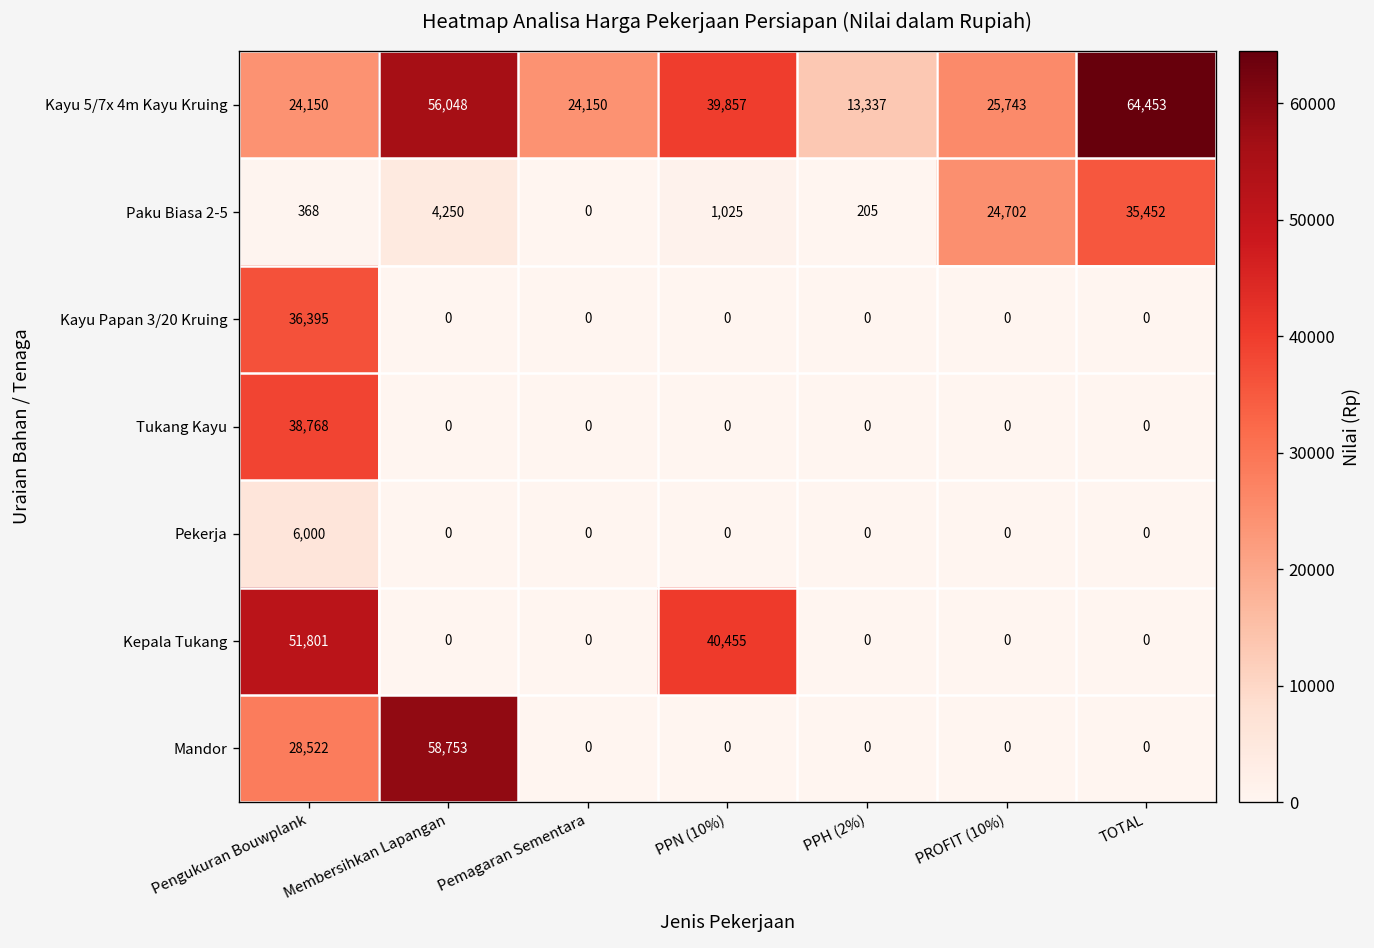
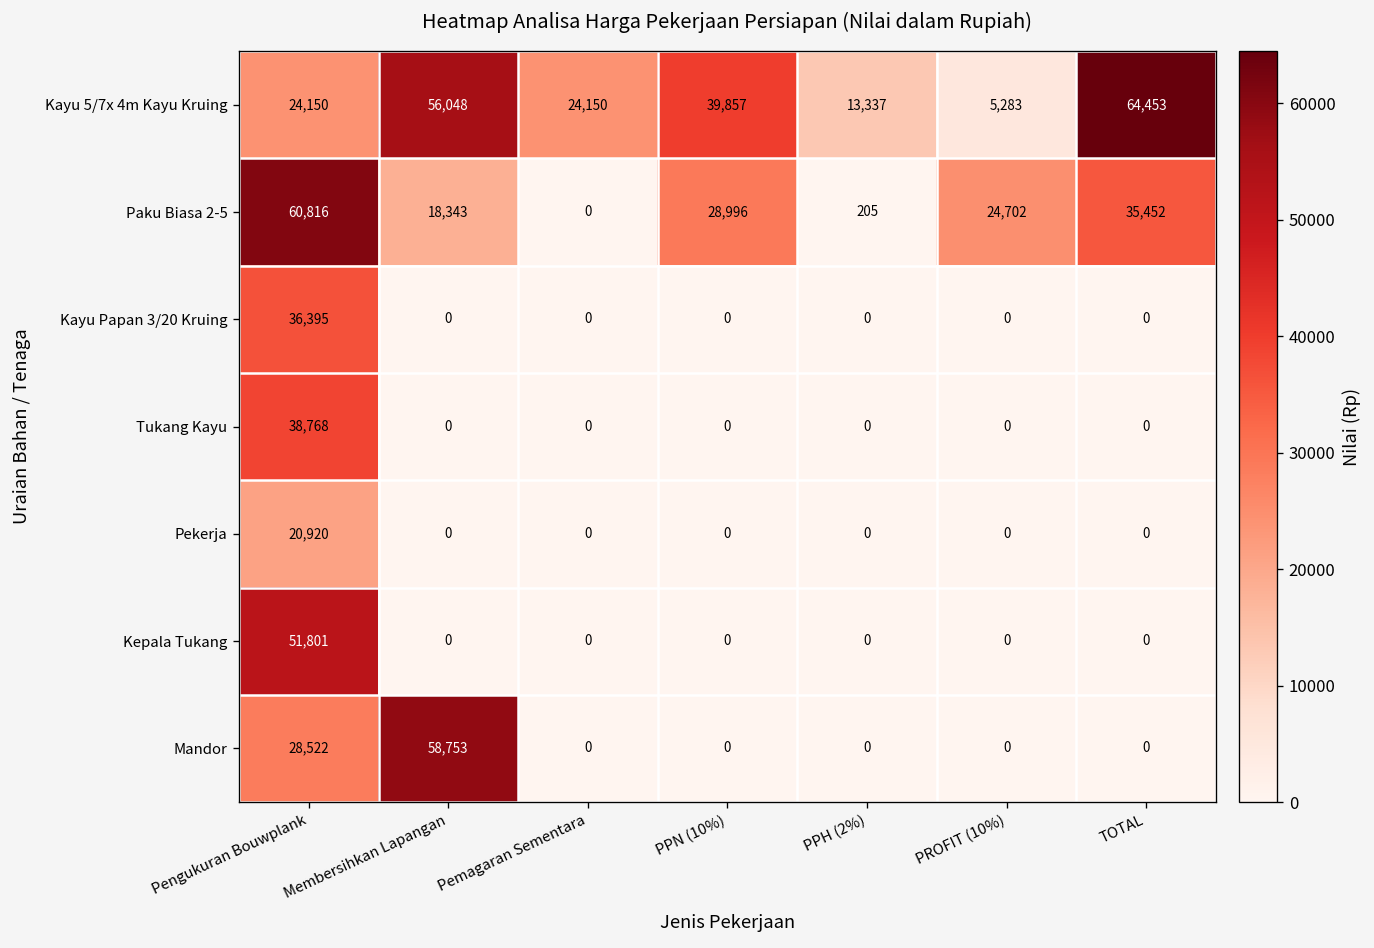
Kayu 5/7x 4m Kayu Kruing, PROFIT (10%): 25,743 -> 5,283
Paku Biasa 2-5, Pengukuran Bouwplank: 368 -> 60,816
Paku Biasa 2-5, Membersihkan Lapangan: 4,250 -> 18,343
Paku Biasa 2-5, PPN (10%): 1,025 -> 28,996
Pekerja, Pengukuran Bouwplank: 6,000 -> 20,920
Kepala Tukang, PPN (10%): 40,455 -> 0
